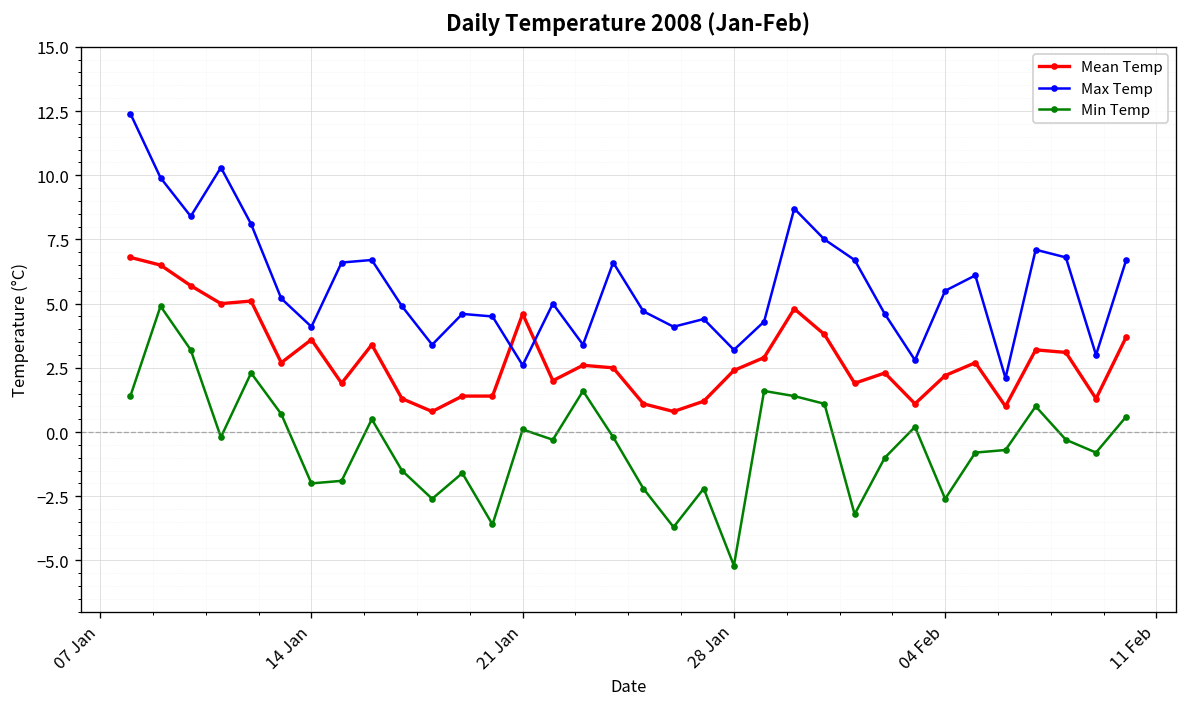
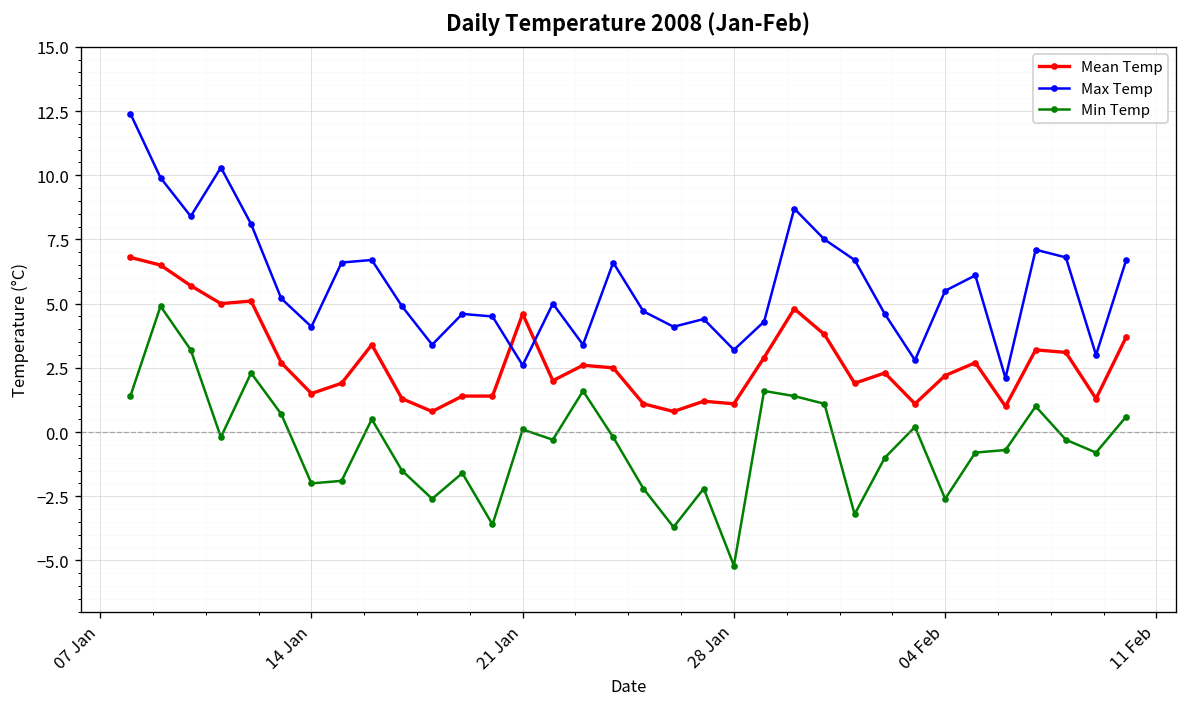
Mean Temp, 14 Jan: 3.6 -> 1.5
Mean Temp, 28 Jan: 2.4 -> 1.1
